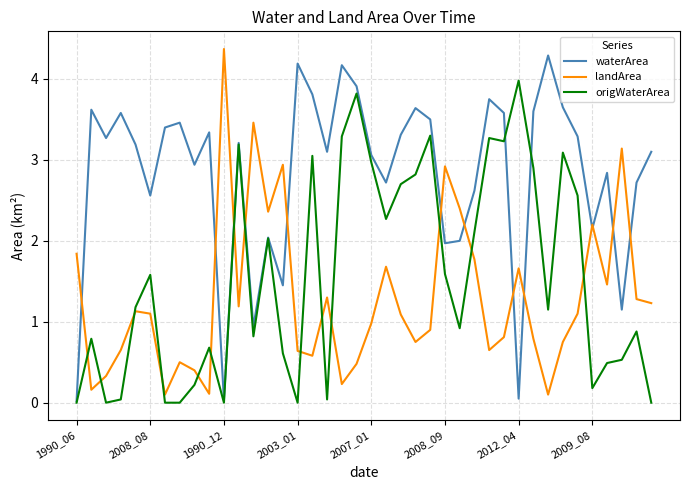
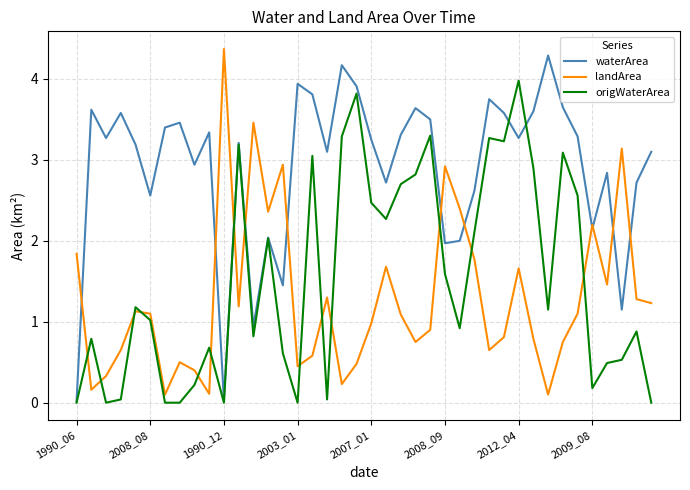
origWaterArea, 2008_08: 1.6 -> 1.0
waterArea, 2003_01: 4.2 -> 3.9
landArea, 2003_01: 0.6 -> 0.5
waterArea, 2007_01: 3.1 -> 3.3
origWaterArea, 2007_01: 3.0 -> 2.5
waterArea, 2012_04: 0.1 -> 3.3
